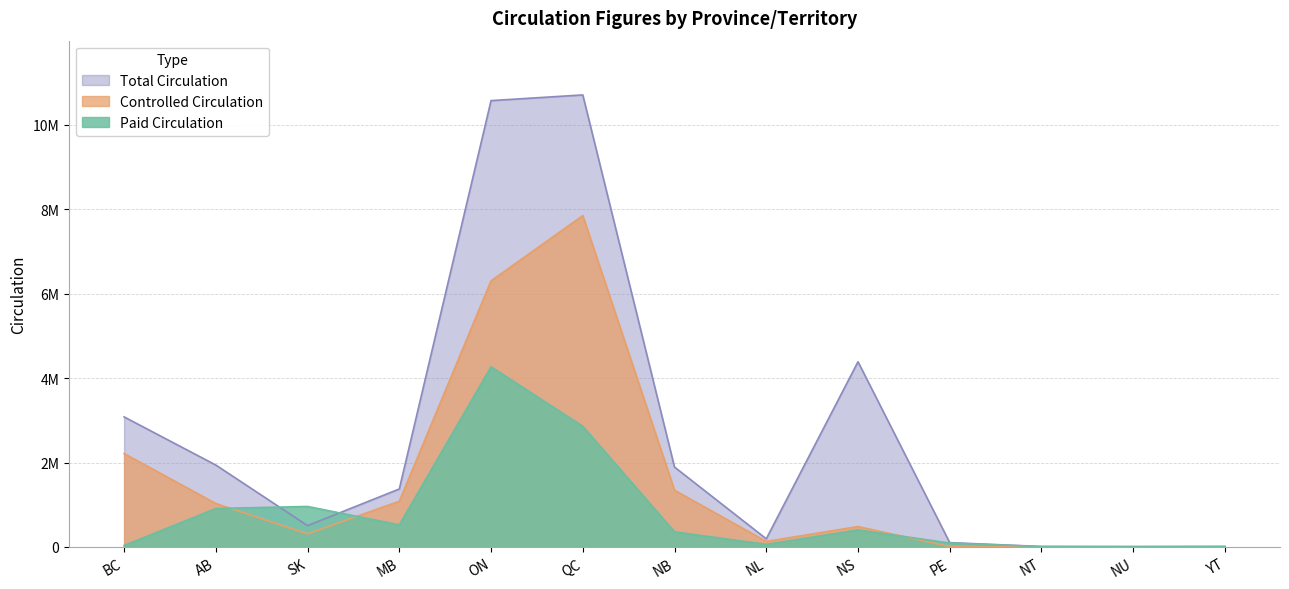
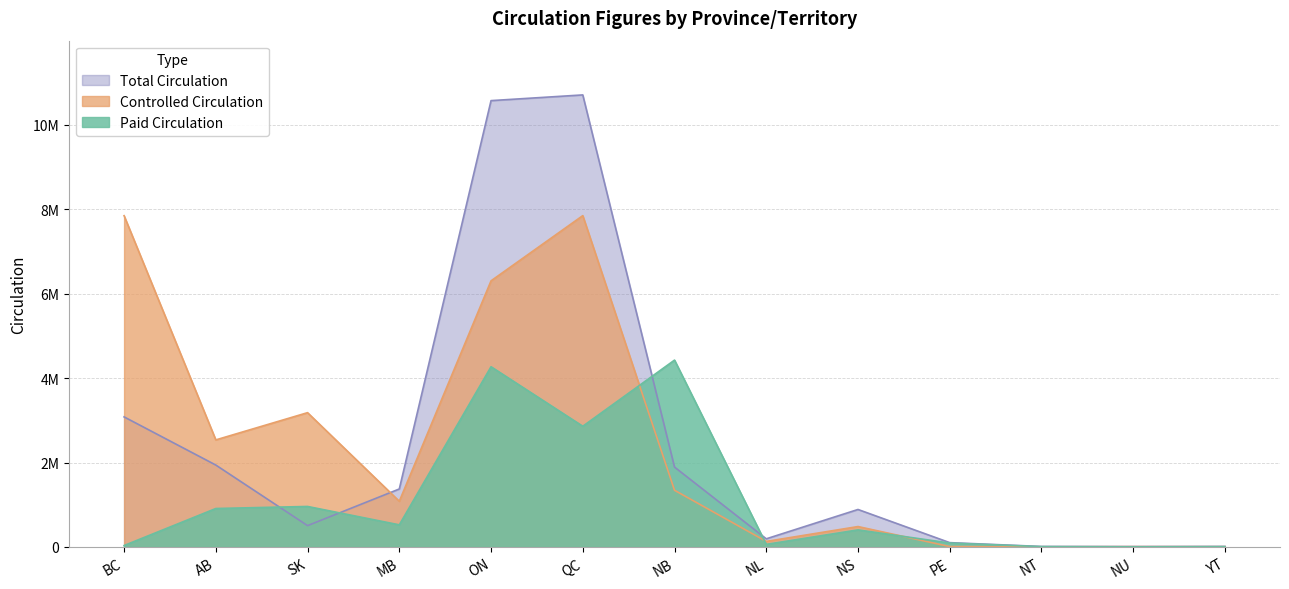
Controlled Circulation, BC: 2200000 -> 7800000
Controlled Circulation, AB: 1000000 -> 2500000
Controlled Circulation, SK: 300000 -> 3200000
Paid Circulation, NB: 400000 -> 4400000
Total Circulation, NS: 4400000 -> 900000
